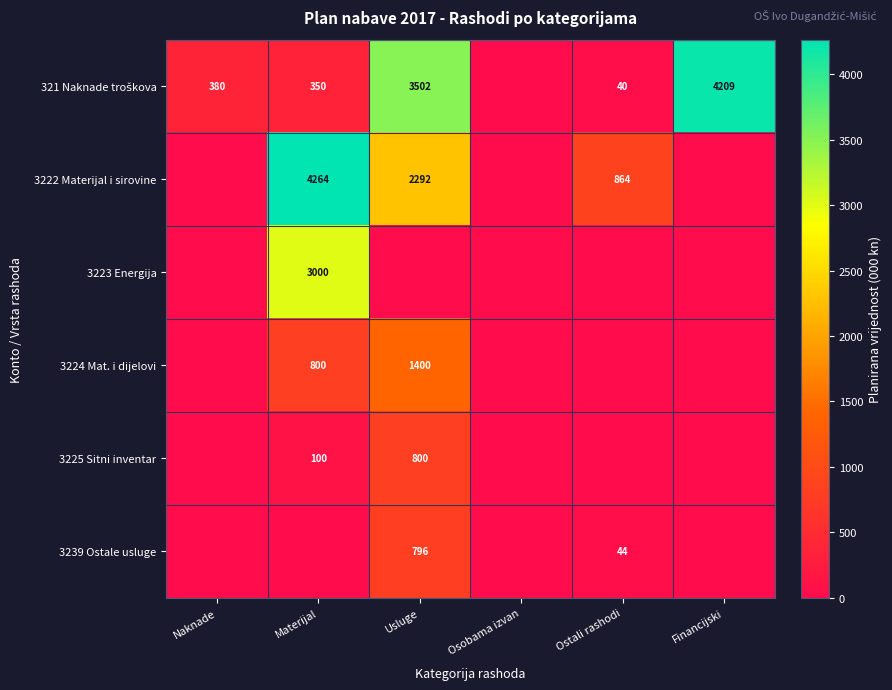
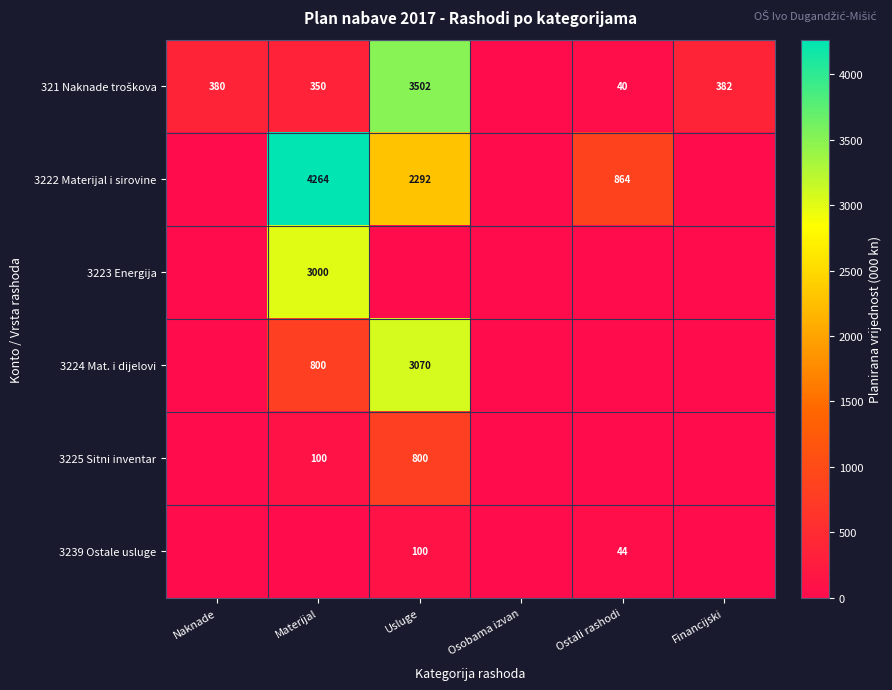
321 Naknade troškova, Financijski: 4209 -> 382
3224 Mat. i dijelovi, Usluge: 1400 -> 3070
3239 Ostale usluge, Usluge: 796 -> 100
